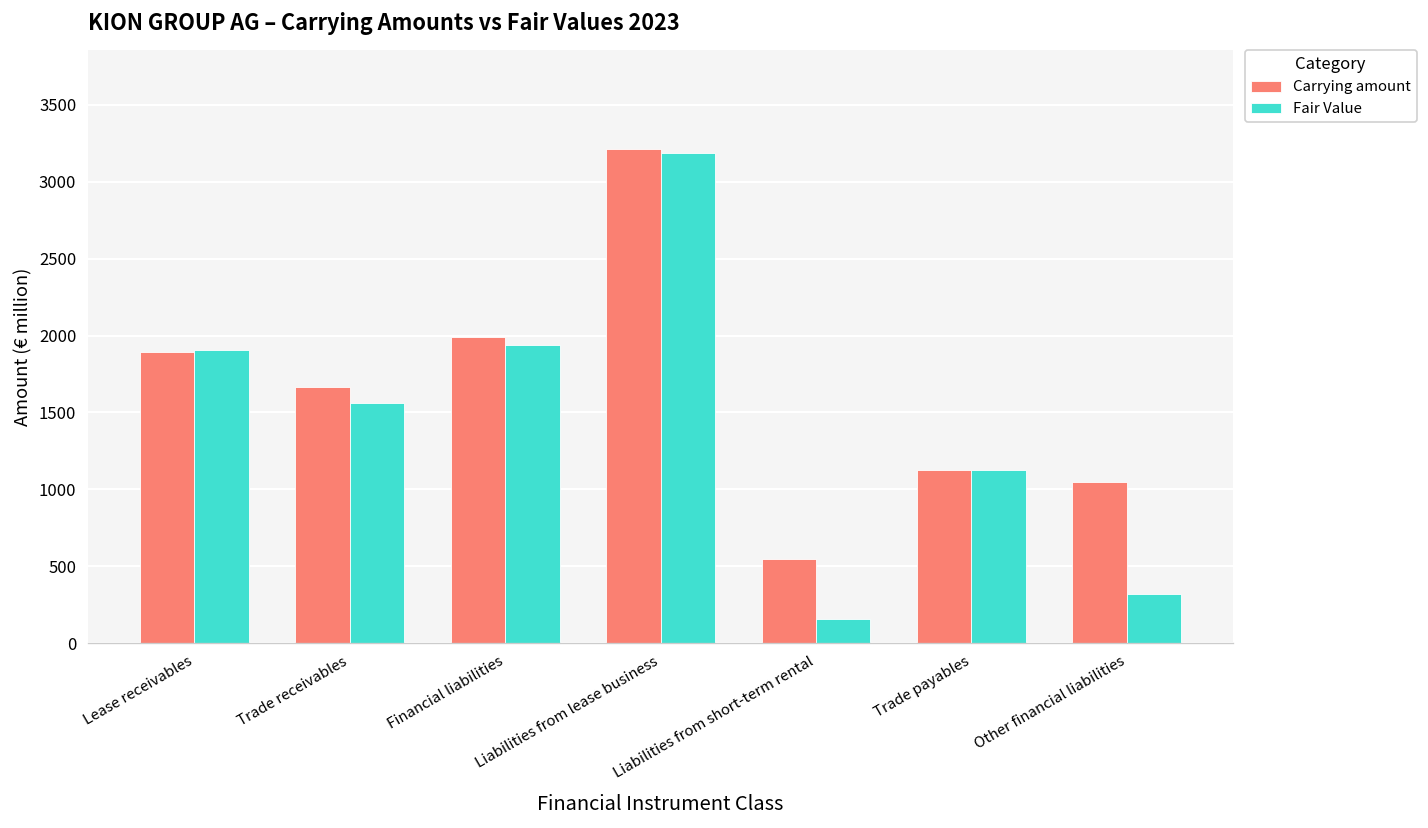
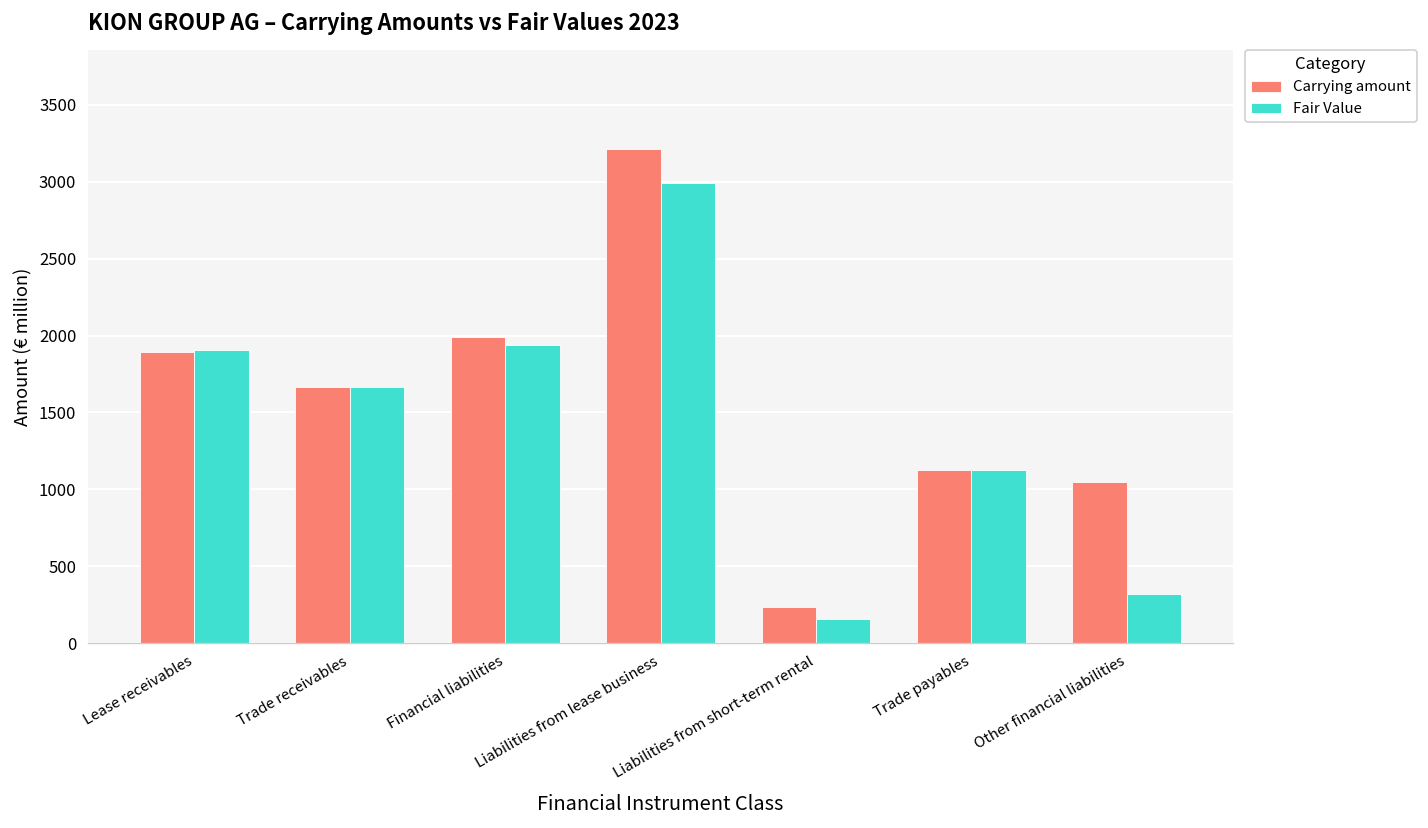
Fair Value, Trade receivables: 1560 -> 1670
Fair Value, Liabilities from lease business: 3190 -> 2990
Carrying amount, Liabilities from short-term rental: 540 -> 230
